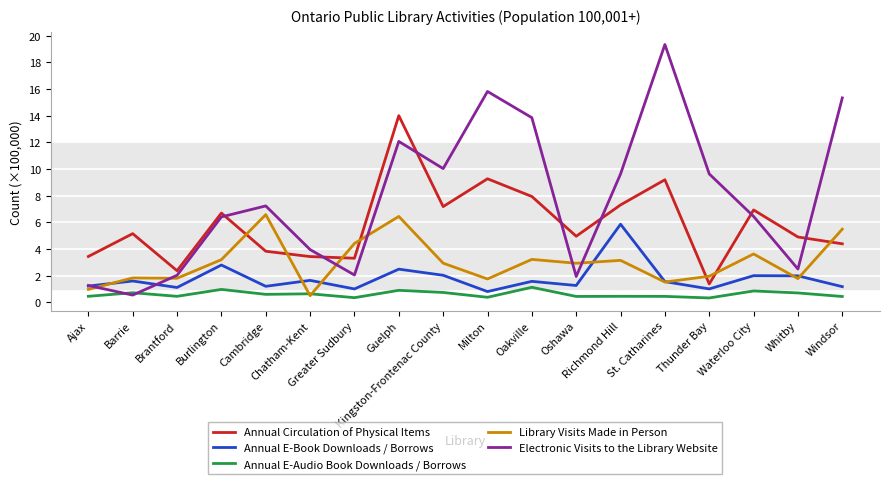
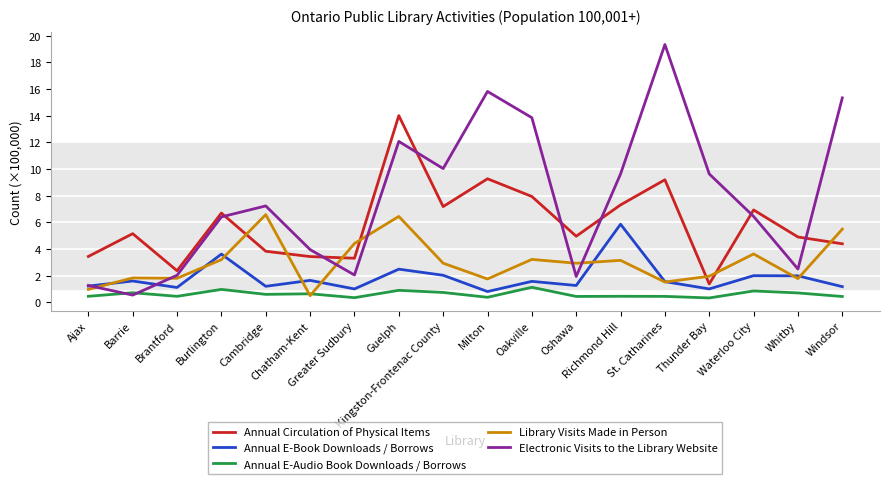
Annual E-Book Downloads / Borrows, Burlington: 2.8 -> 3.6
